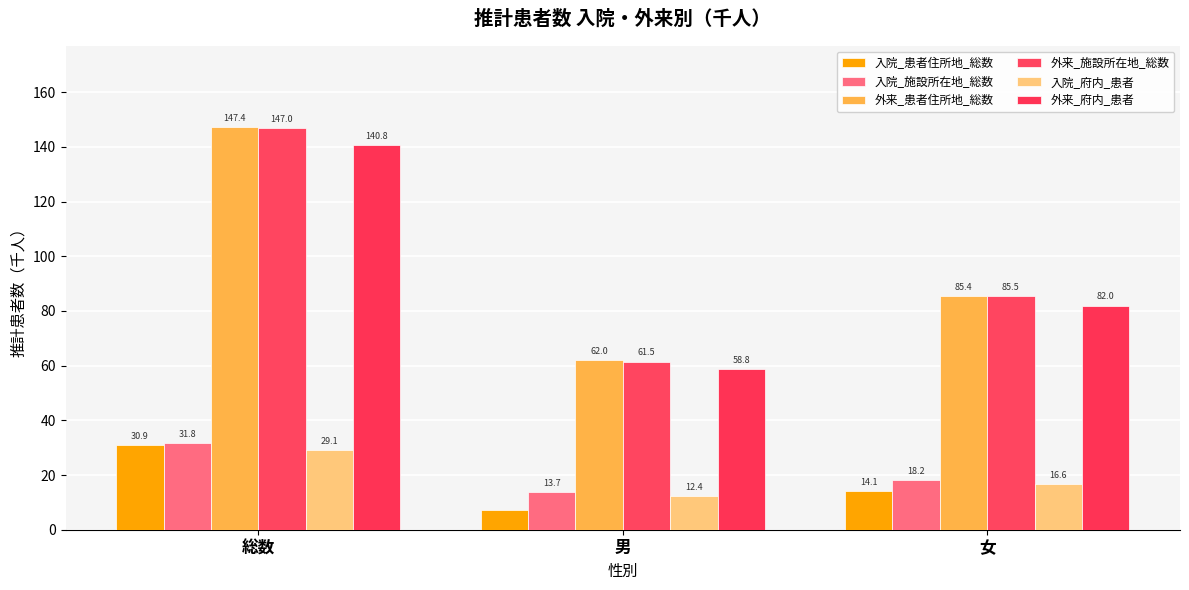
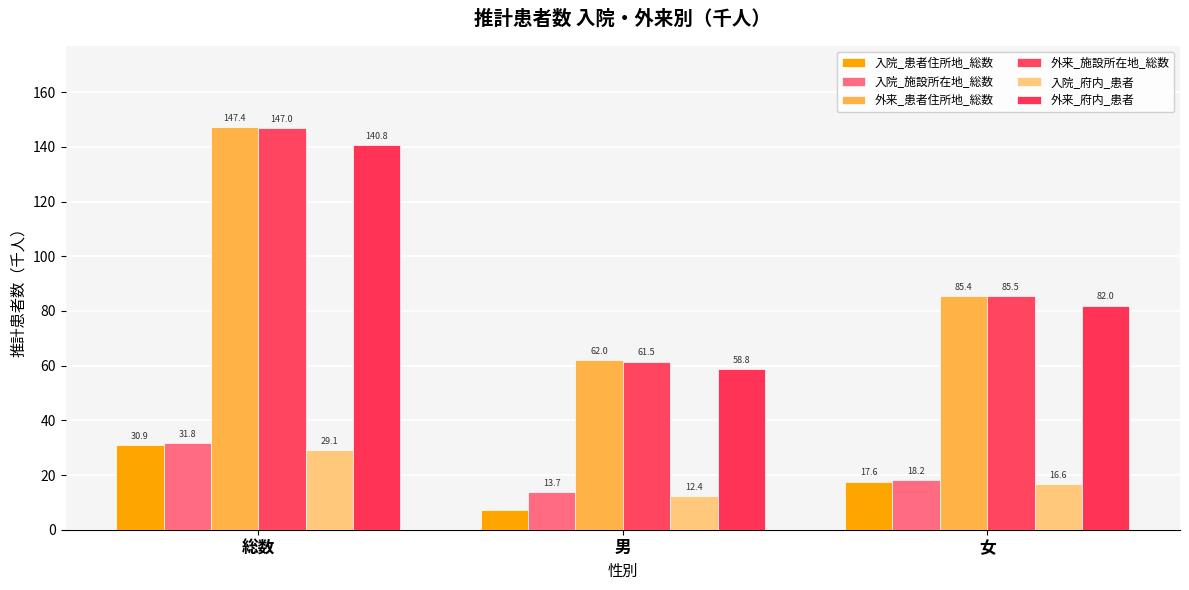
入院_患者住所地_総数, 女: 14.1 -> 17.6
